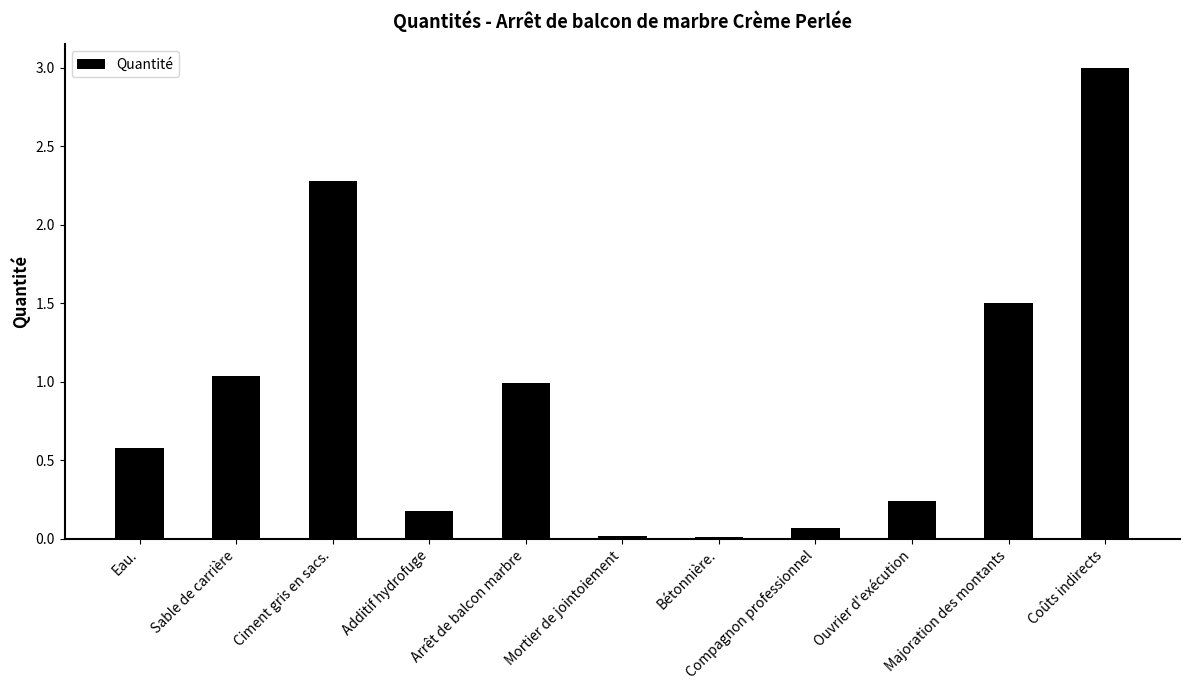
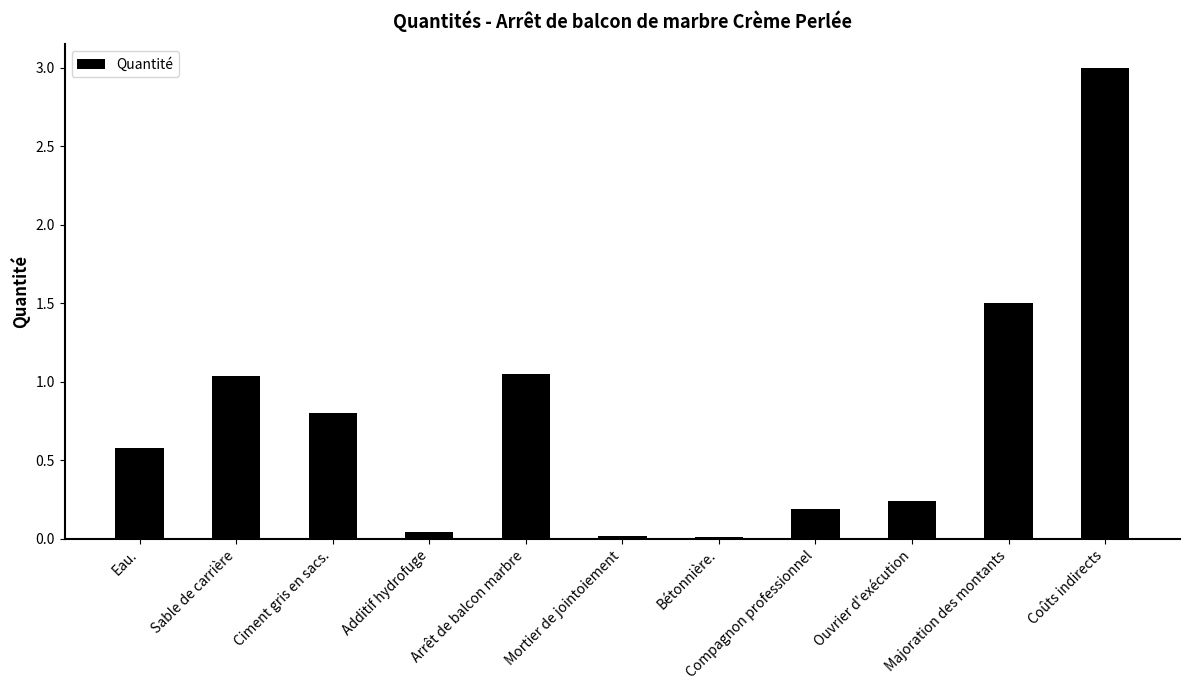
Ciment gris en sacs.: 2.28 -> 0.80
Additif hydrofuge: 0.18 -> 0.05
Arrêt de balcon marbre: 0.99 -> 1.05
Compagnon professionnel: 0.07 -> 0.19
